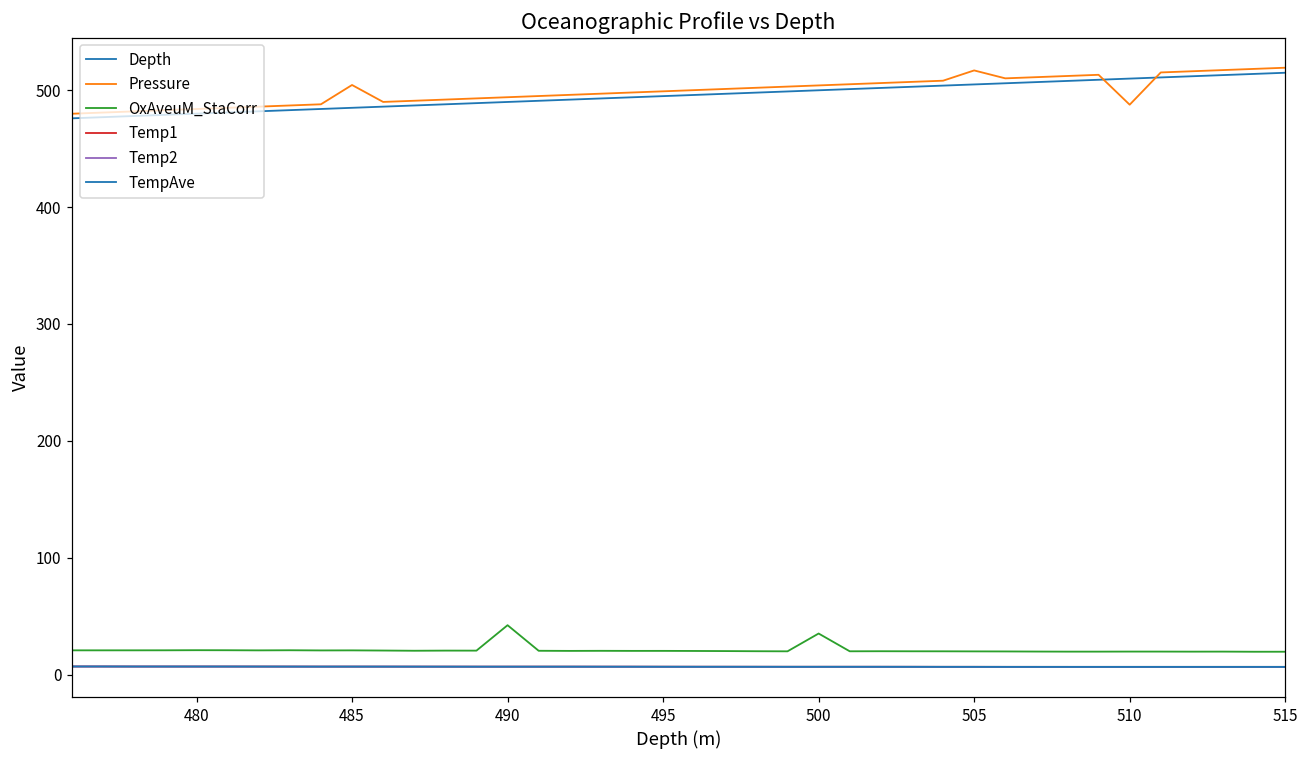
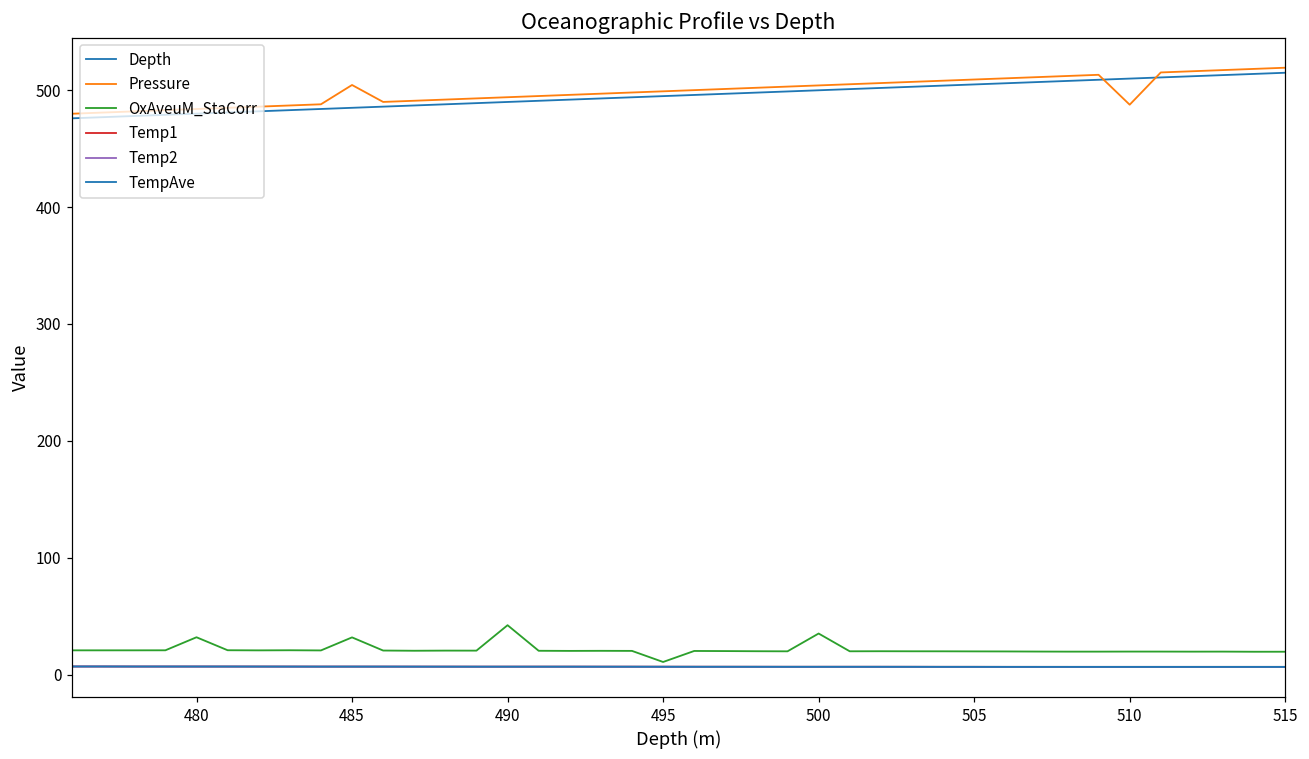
OxAveuM_StaCorr, 480: 21 -> 32
OxAveuM_StaCorr, 485: 21 -> 32
OxAveuM_StaCorr, 495: 20 -> 11
Pressure, 505: 517 -> 509
